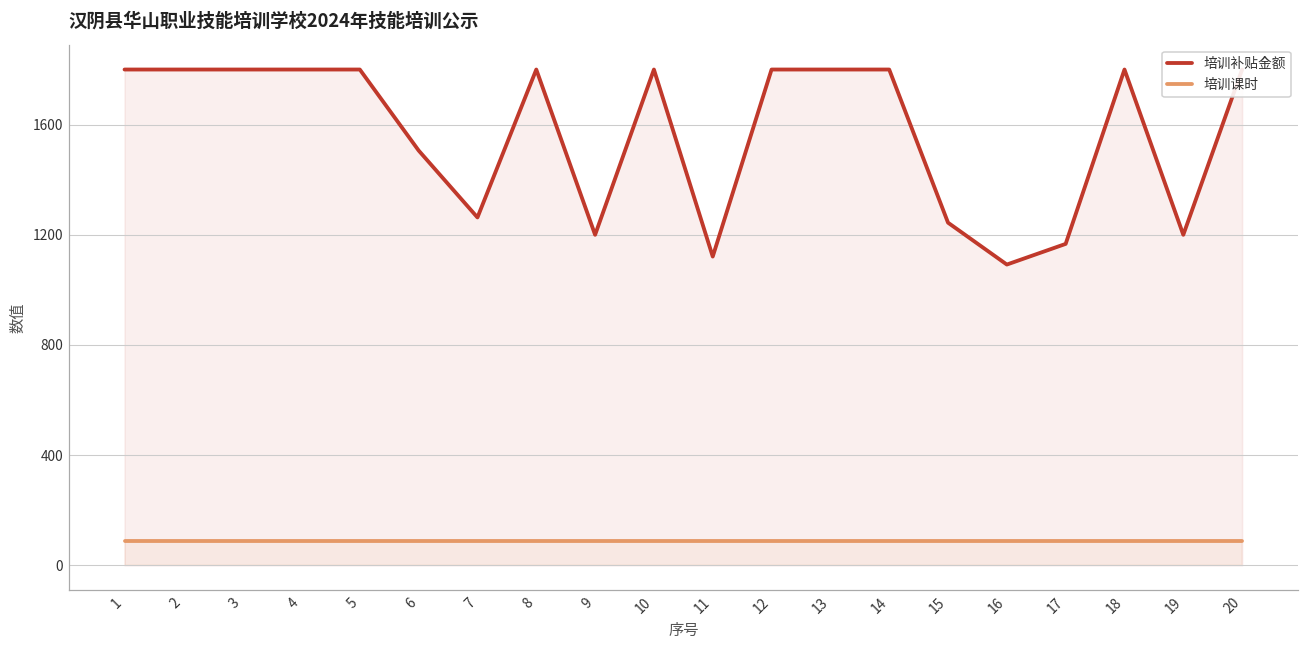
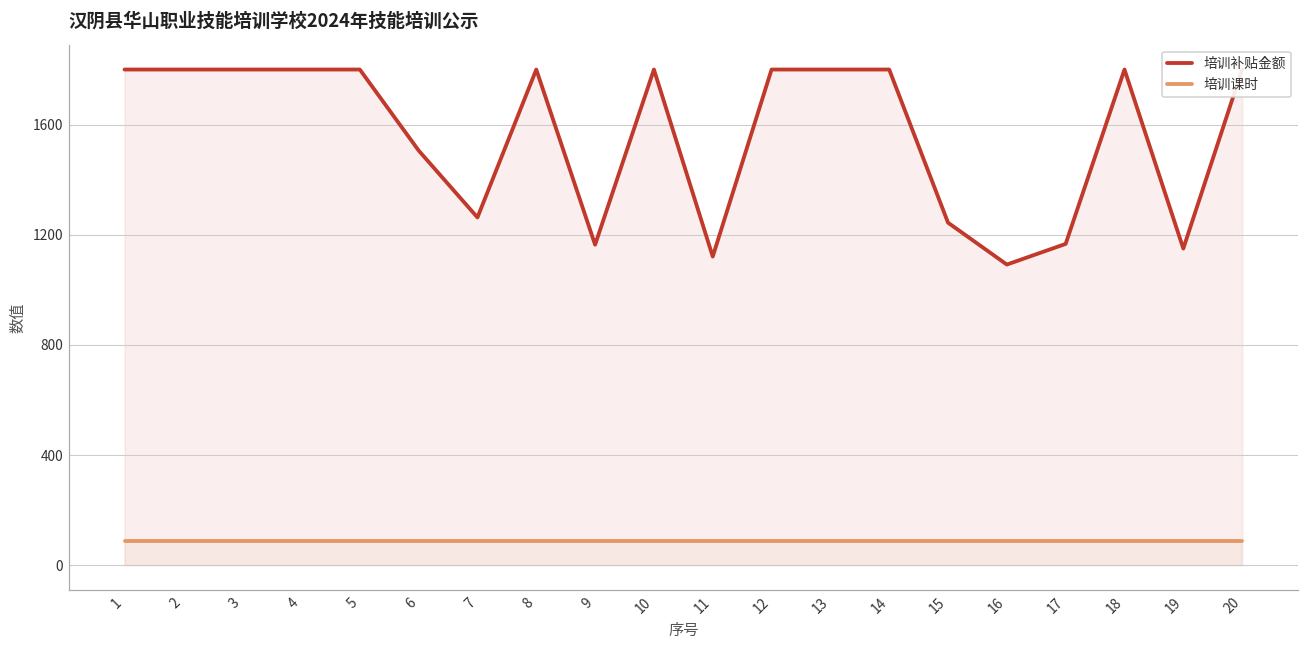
培训补贴金额, 9: 1200 -> 1160
培训补贴金额, 19: 1200 -> 1150
